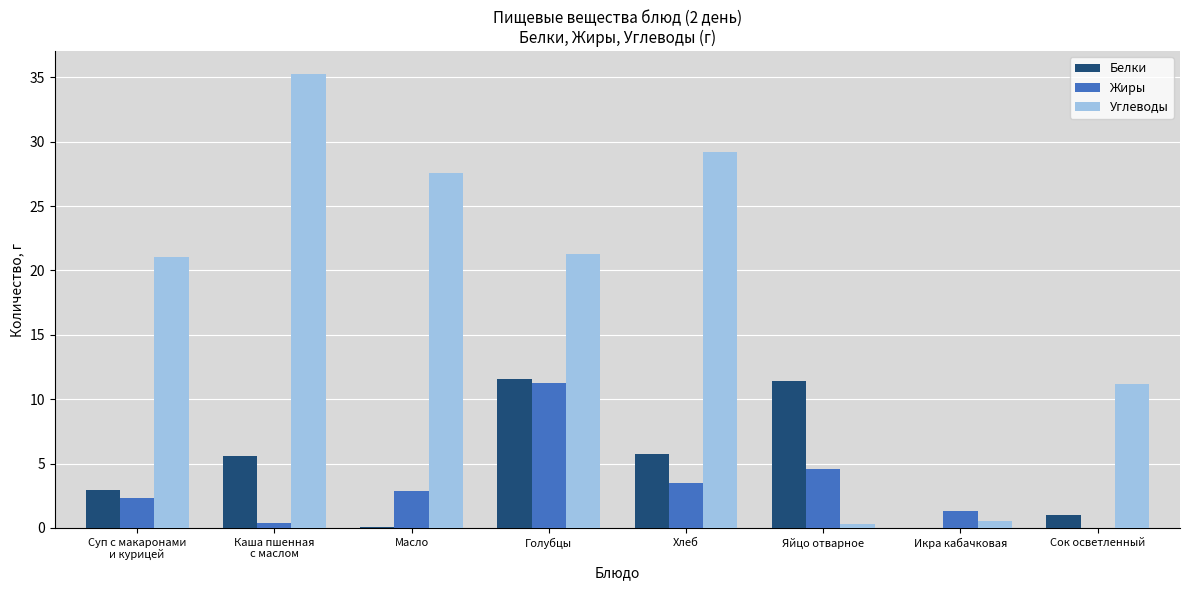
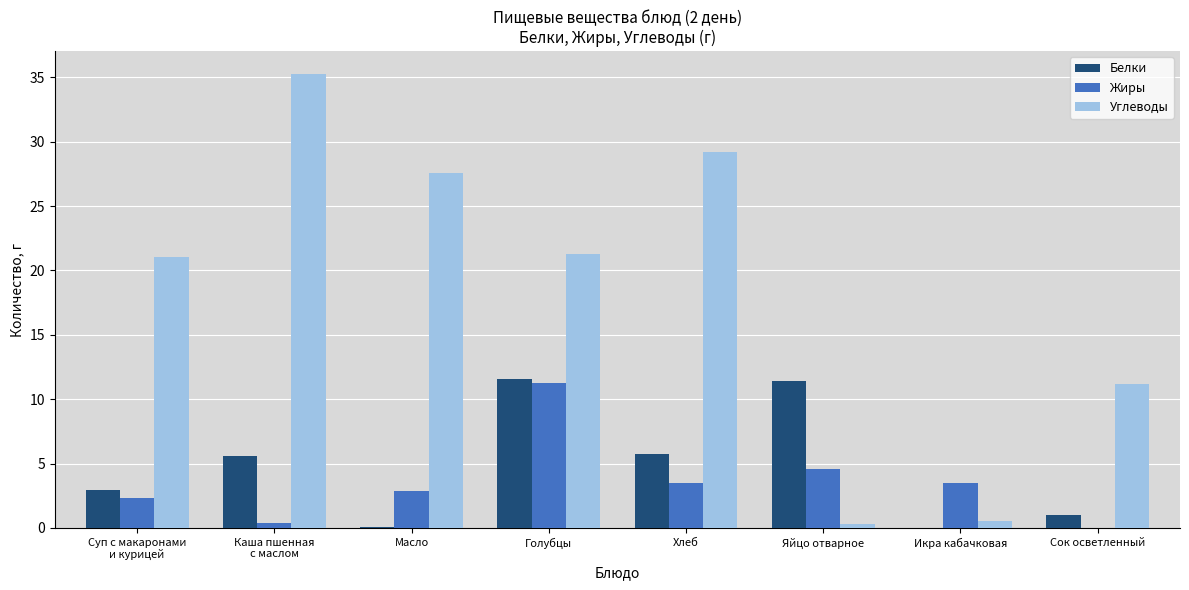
Жиры, Икра кабачковая: 1.3 -> 3.5
